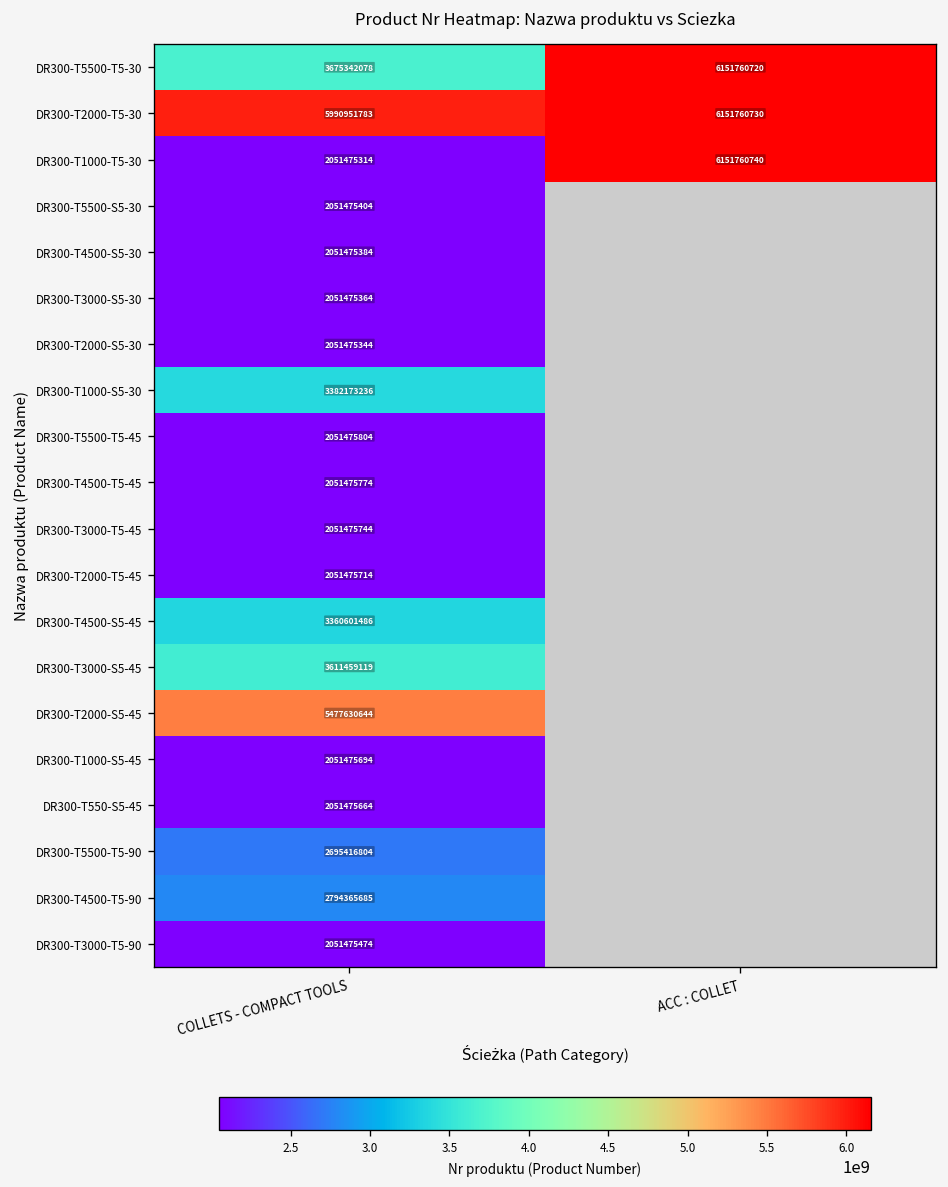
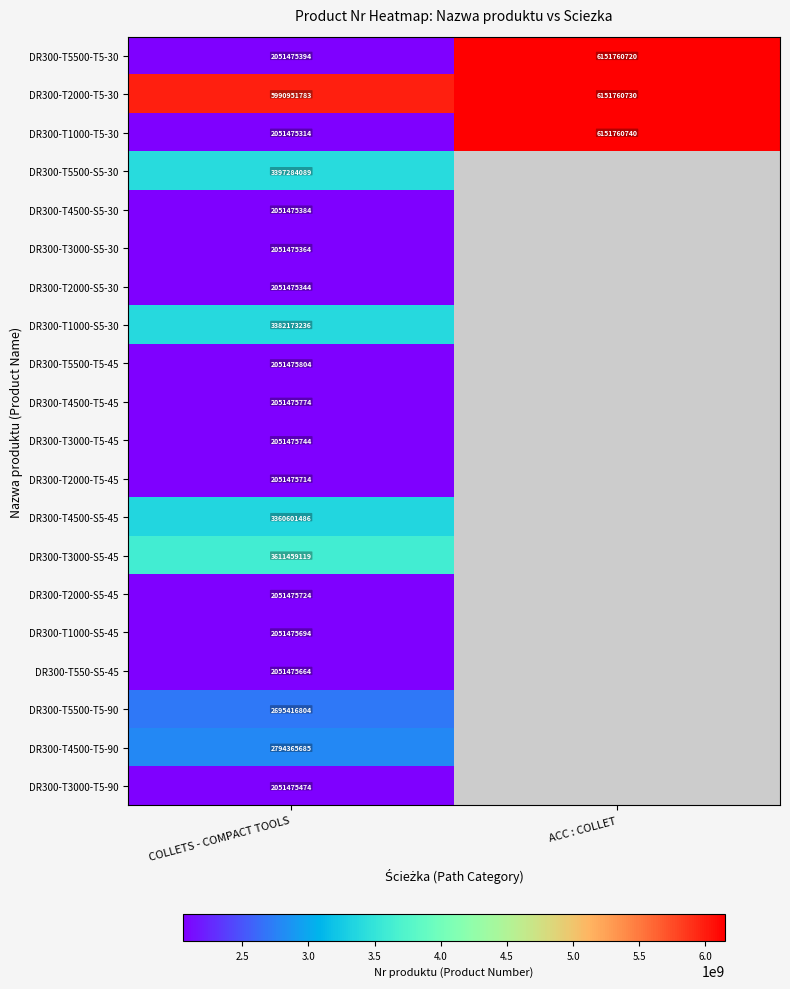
DR300-T5500-T5-30, COLLETS - COMPACT TOOLS: 3675342078 -> 2051475394
DR300-T5500-S5-30, COLLETS - COMPACT TOOLS: 2051475404 -> 3397284089
DR300-T2000-S5-45, COLLETS - COMPACT TOOLS: 5477630644 -> 2051475724
